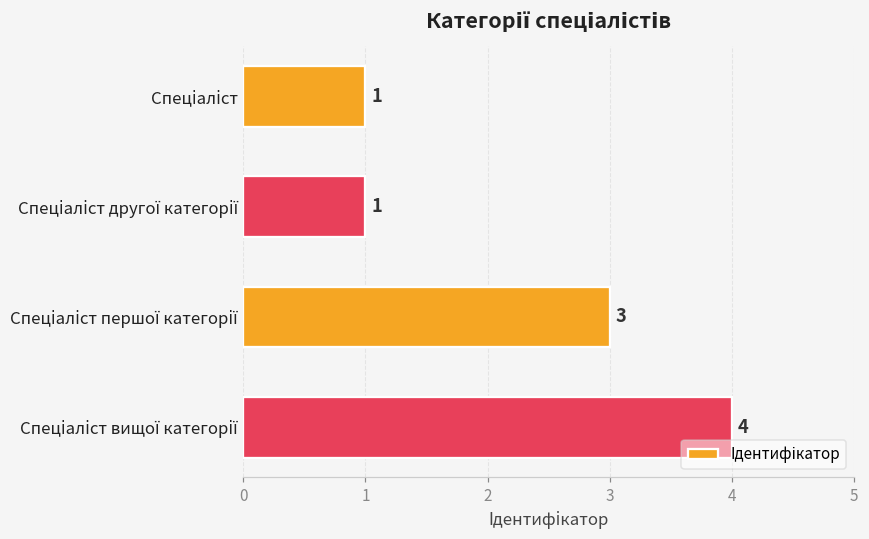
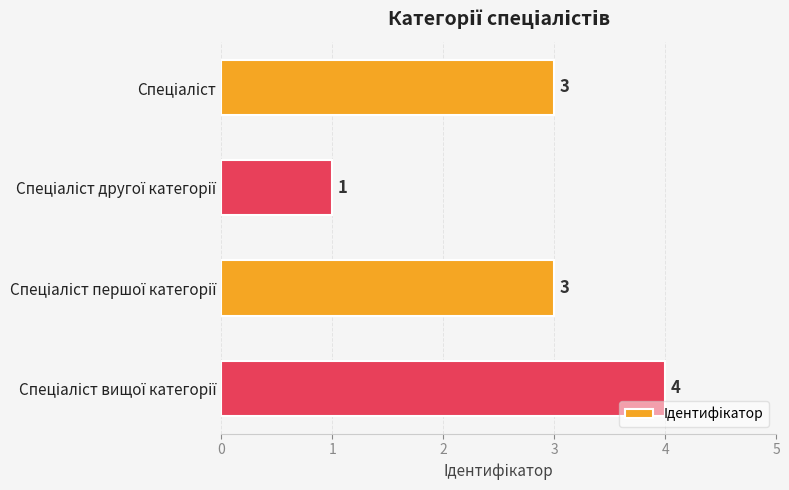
Спеціаліст: 1 -> 3
